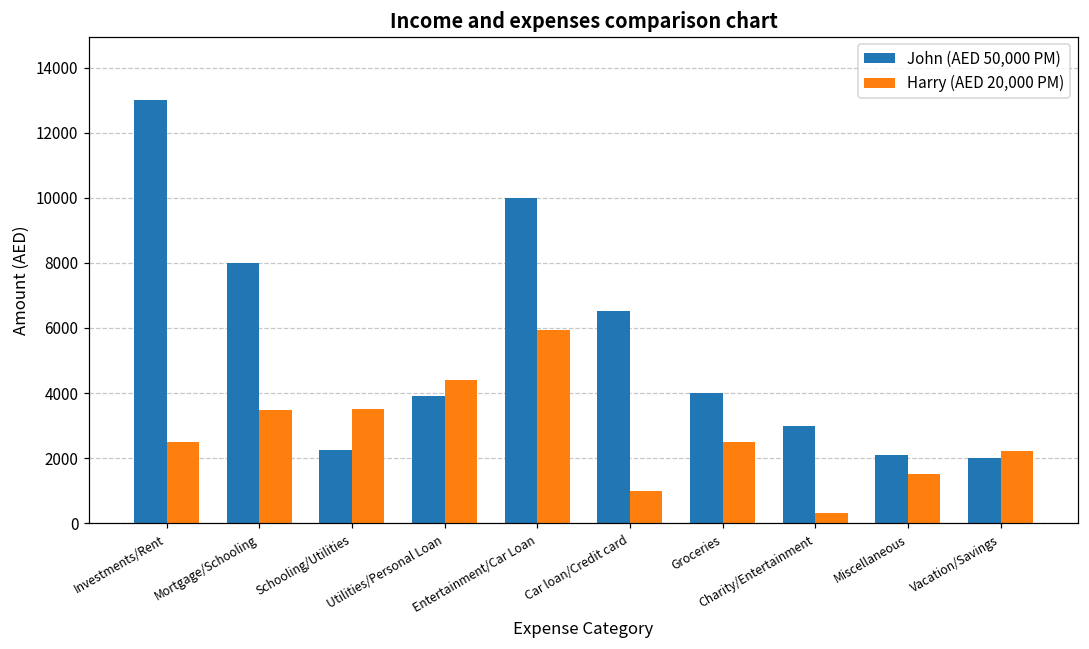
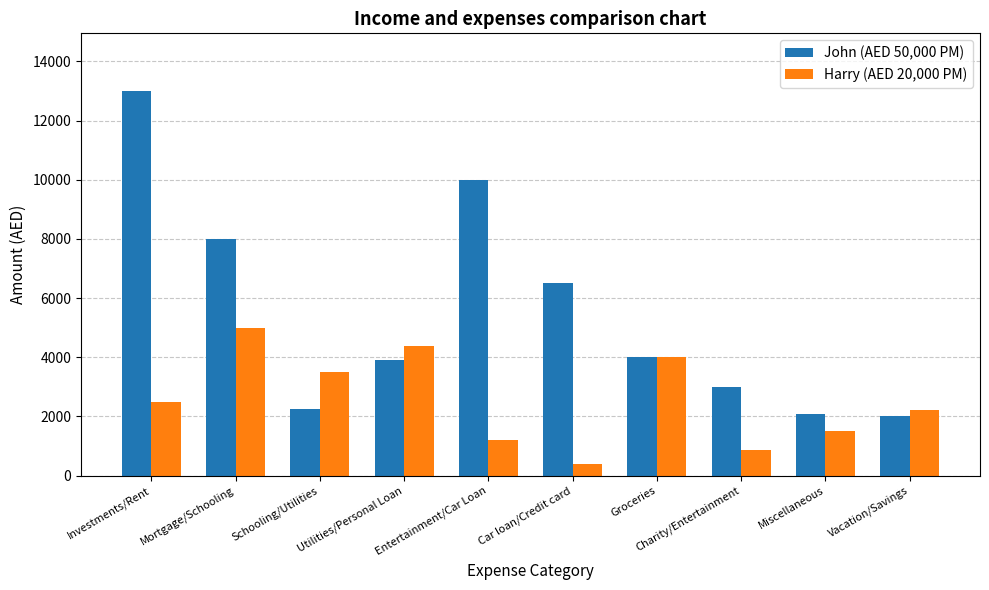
Harry (AED 20,000 PM), Mortgage/Schooling: 3500 -> 5000
Harry (AED 20,000 PM), Entertainment/Car Loan: 5900 -> 1200
Harry (AED 20,000 PM), Car loan/Credit card: 1000 -> 400
Harry (AED 20,000 PM), Groceries: 2500 -> 4000
Harry (AED 20,000 PM), Charity/Entertainment: 300 -> 900
